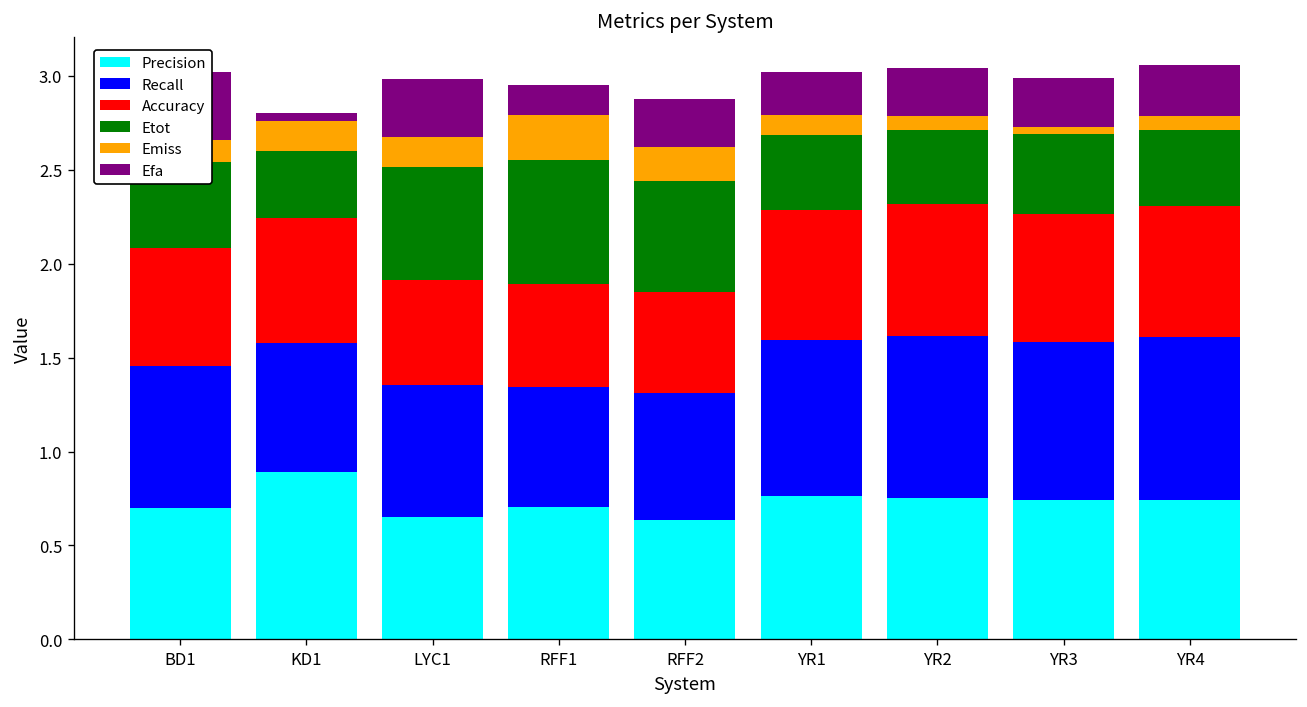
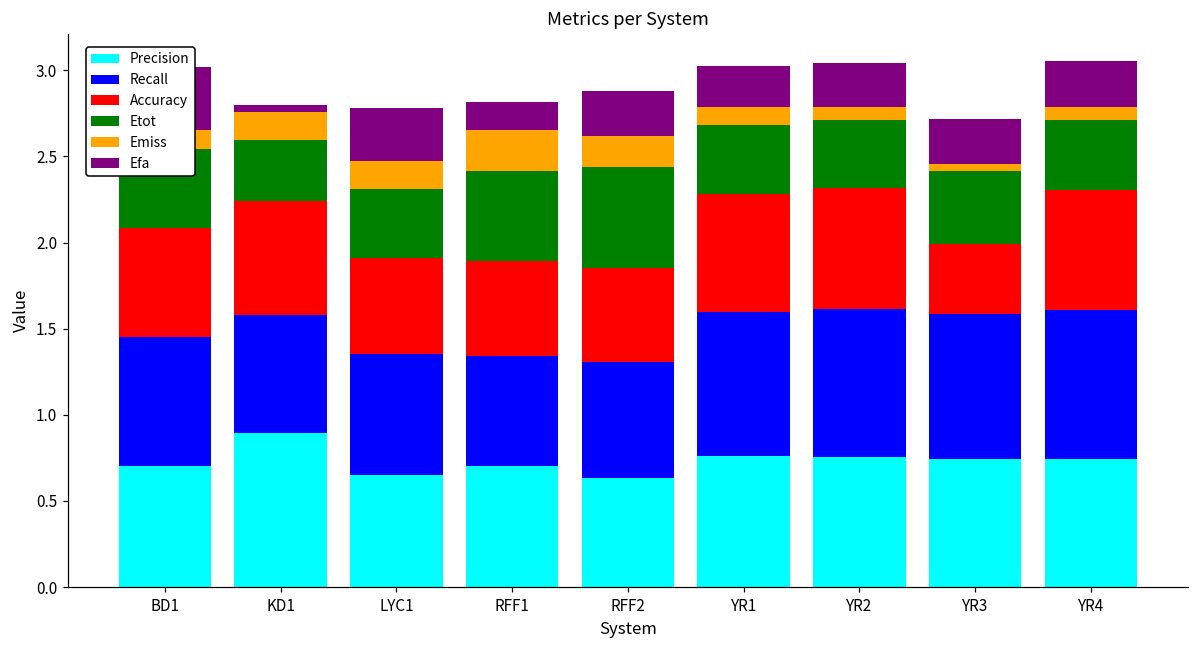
Etot, LYC1: 0.60 -> 0.40
Etot, RFF1: 0.66 -> 0.52
Accuracy, YR3: 0.68 -> 0.41
